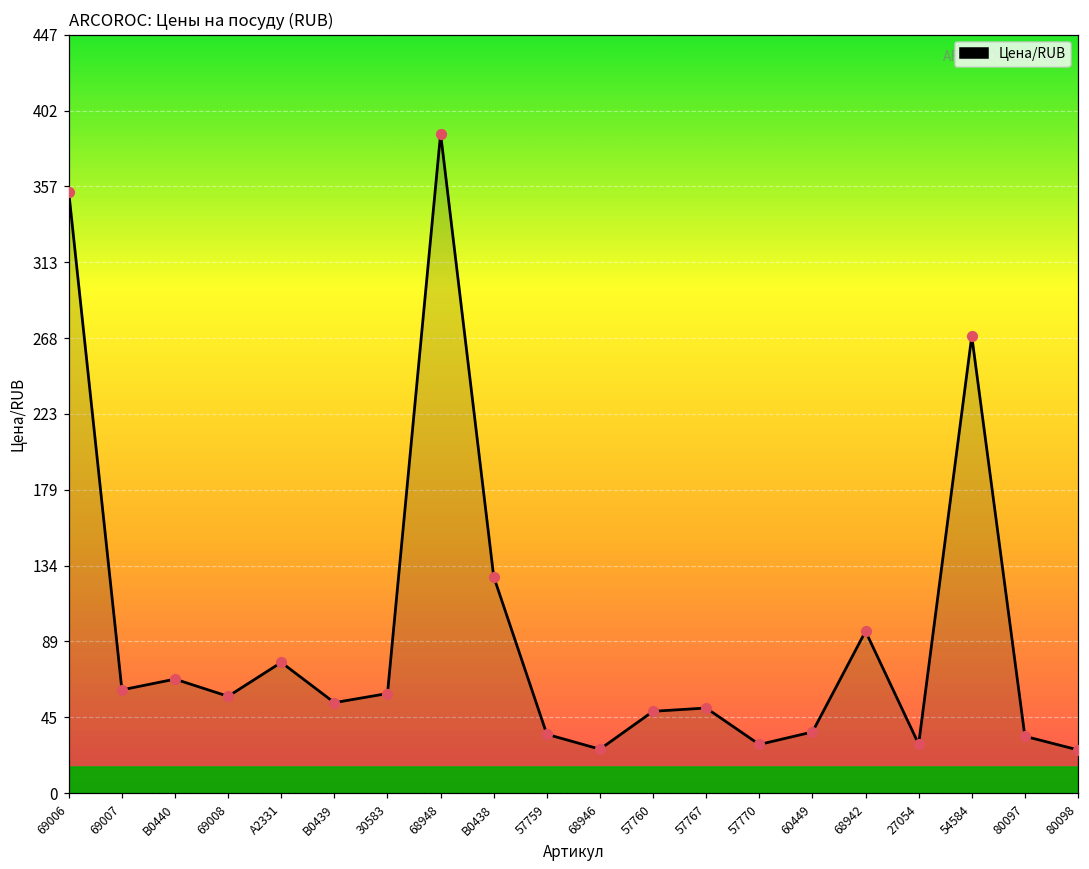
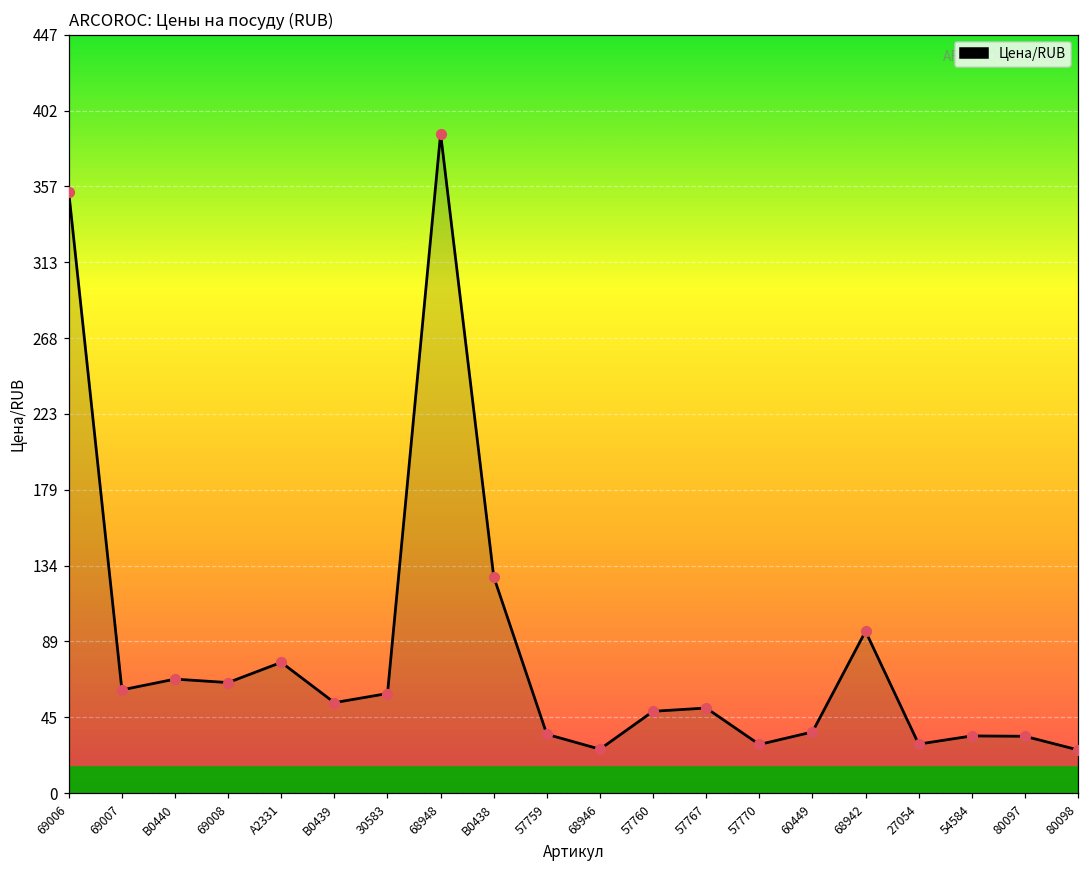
69008: 57 -> 65
54584: 269 -> 34
